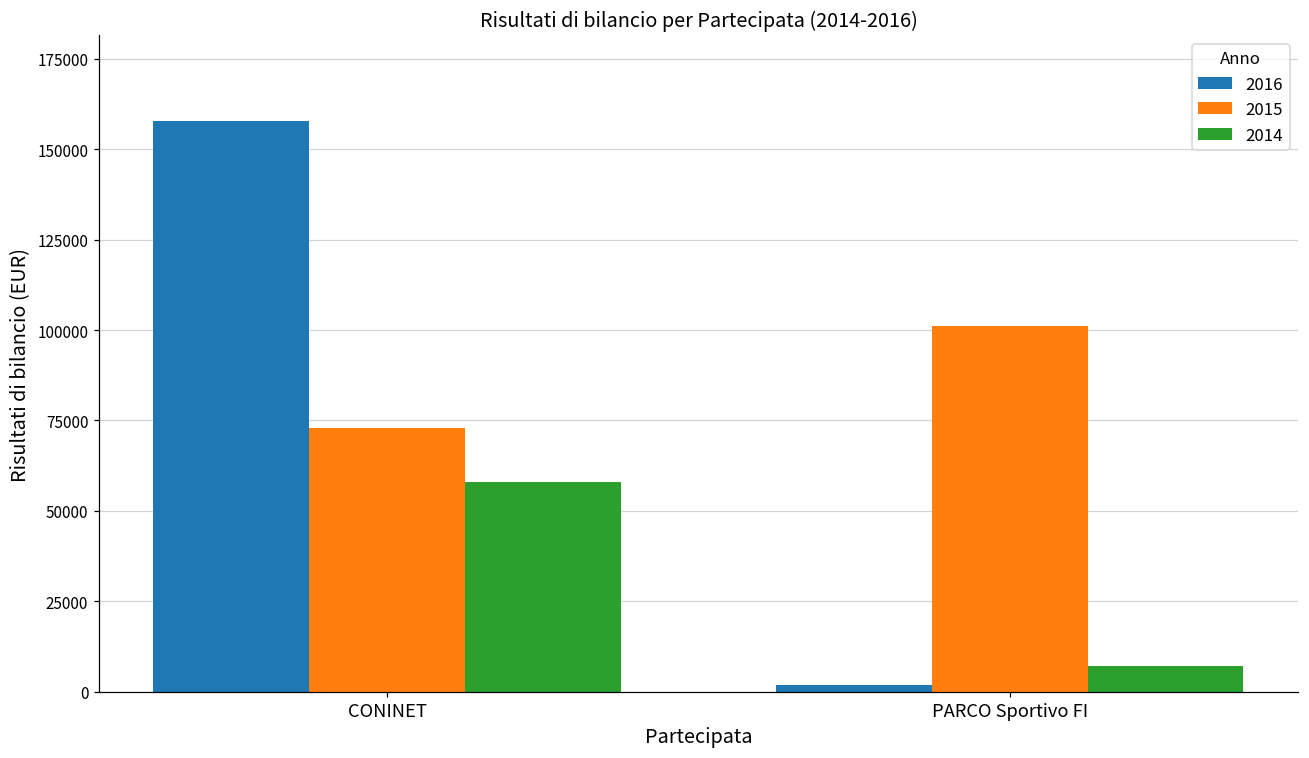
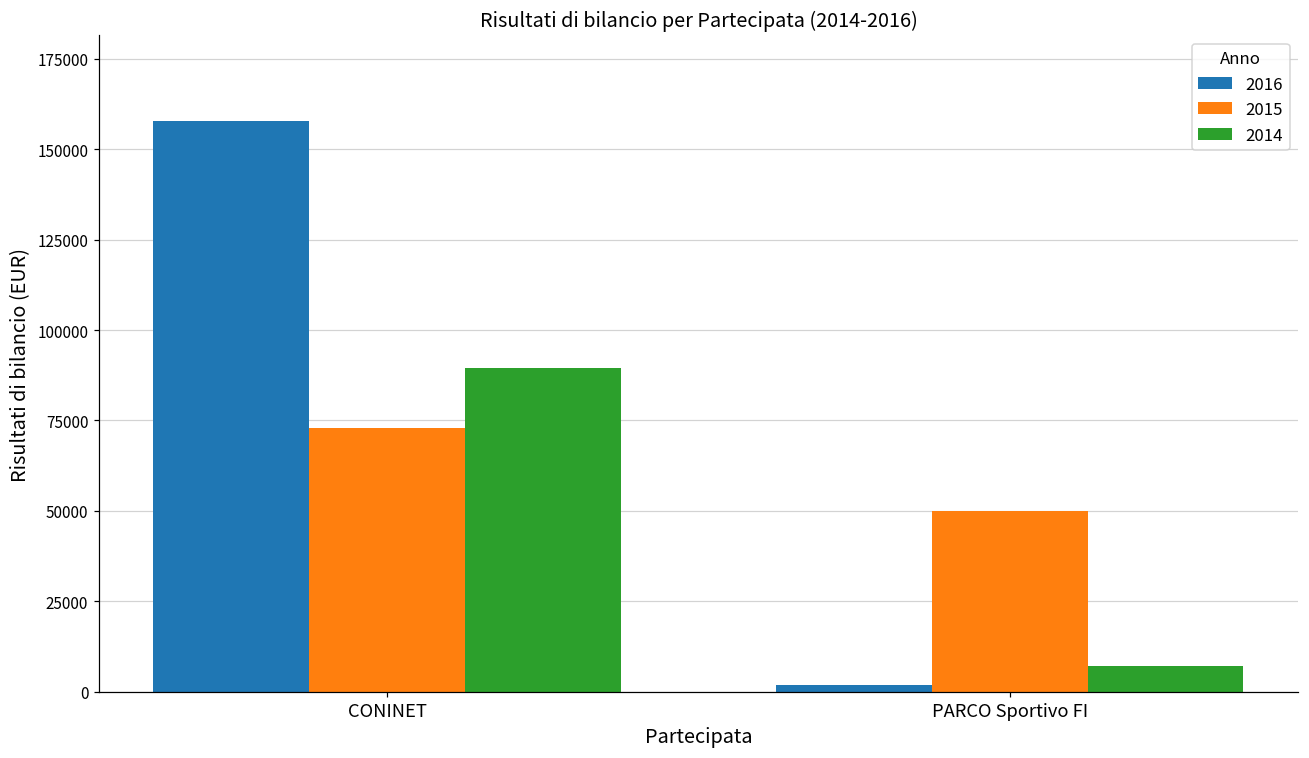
2014, CONINET: 58000 -> 90000
2015, PARCO Sportivo FI: 101000 -> 50000
